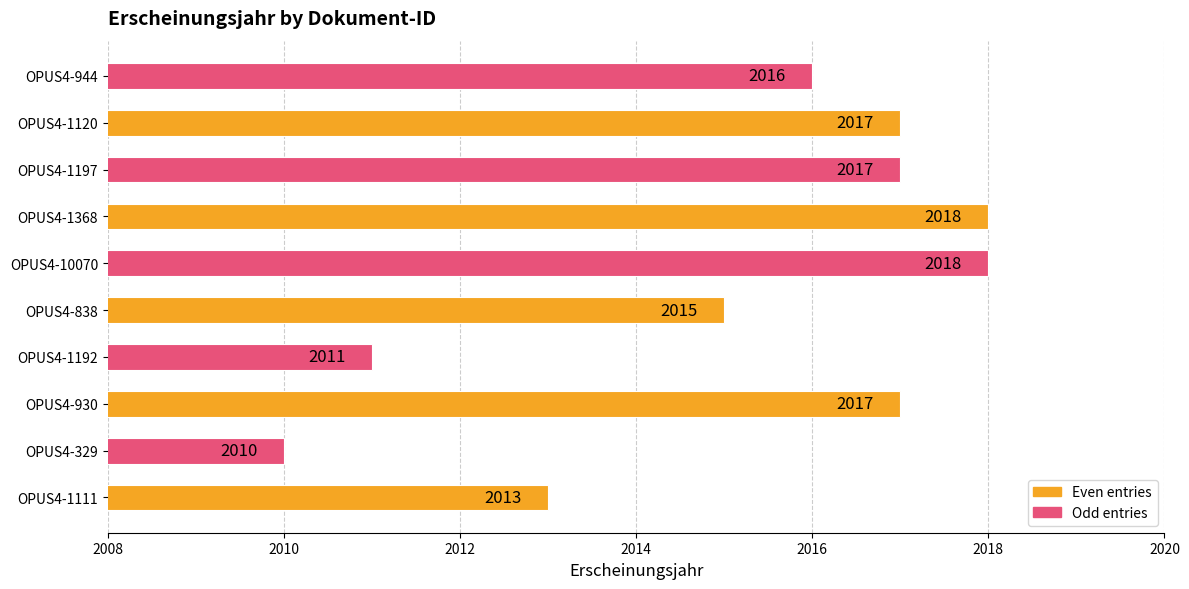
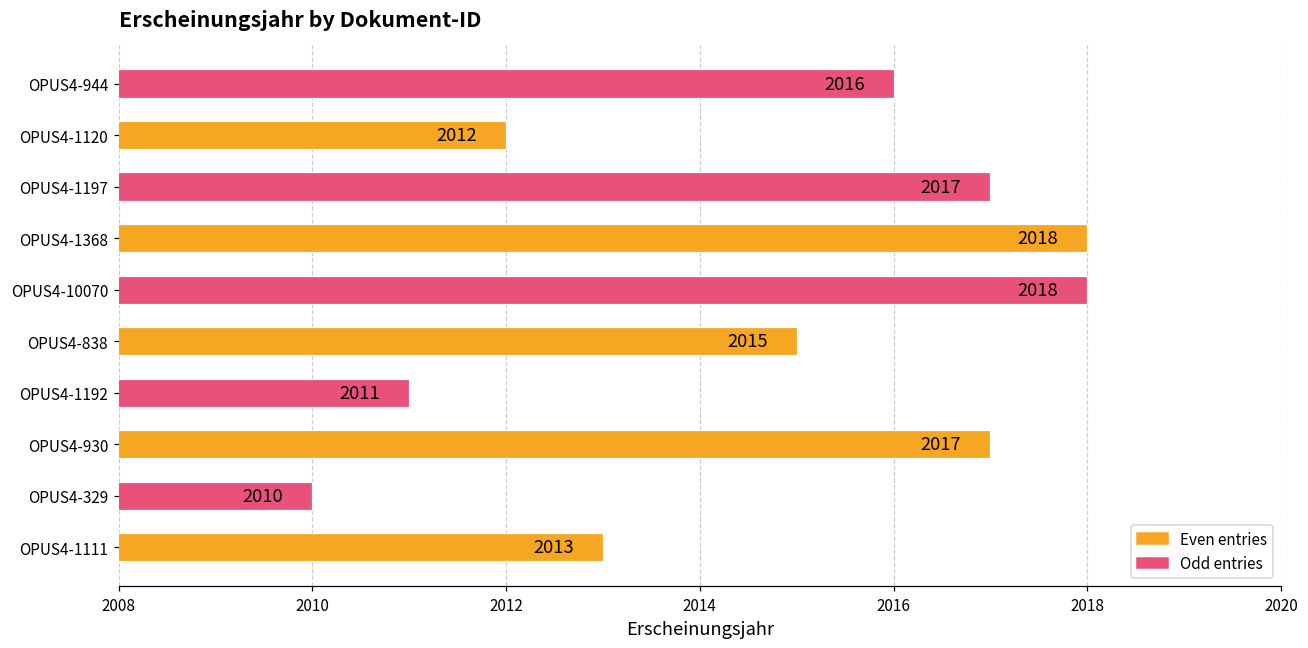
OPUS4-1120: 2017 -> 2012
